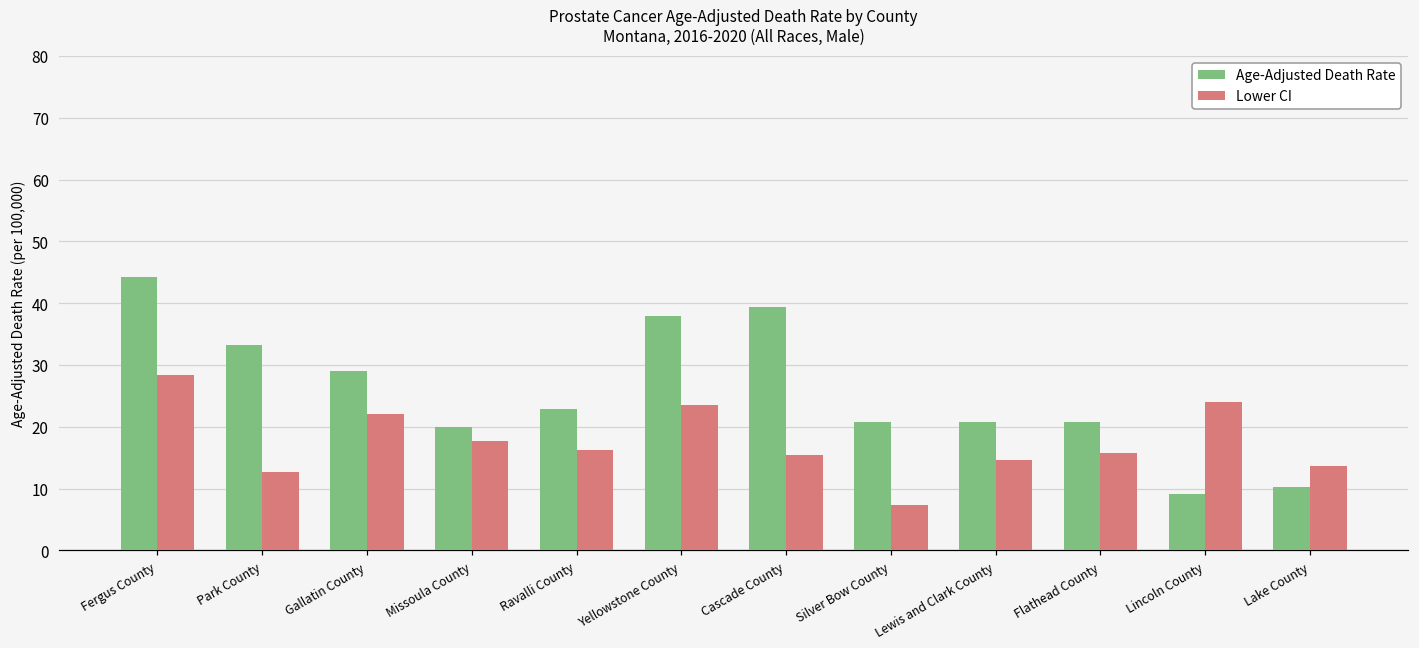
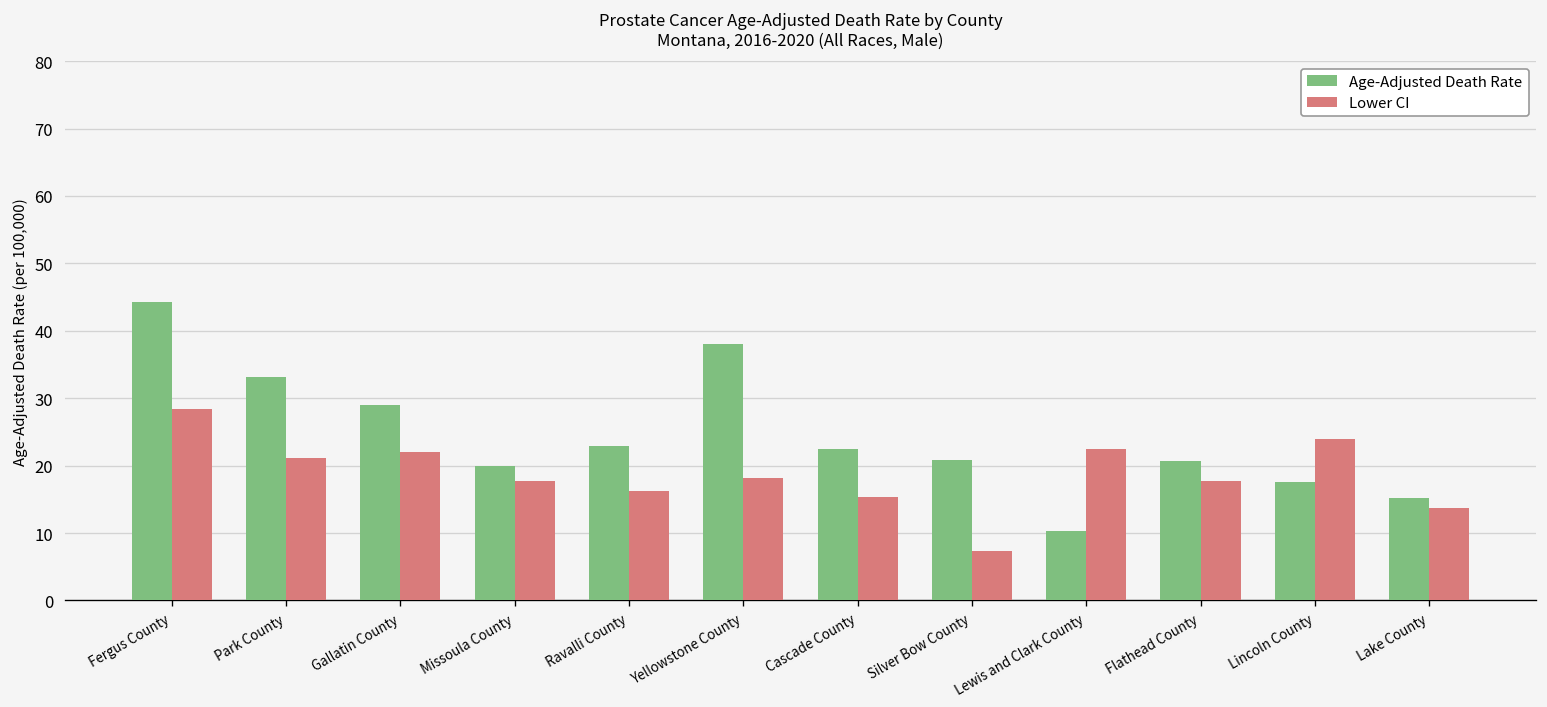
Lower CI, Park County: 13 -> 21
Lower CI, Yellowstone County: 24 -> 18
Age-Adjusted Death Rate, Cascade County: 39 -> 22
Age-Adjusted Death Rate, Lewis and Clark County: 21 -> 10
Lower CI, Lewis and Clark County: 15 -> 22
Lower CI, Flathead County: 16 -> 18
Age-Adjusted Death Rate, Lincoln County: 9 -> 18
Age-Adjusted Death Rate, Lake County: 10 -> 15
